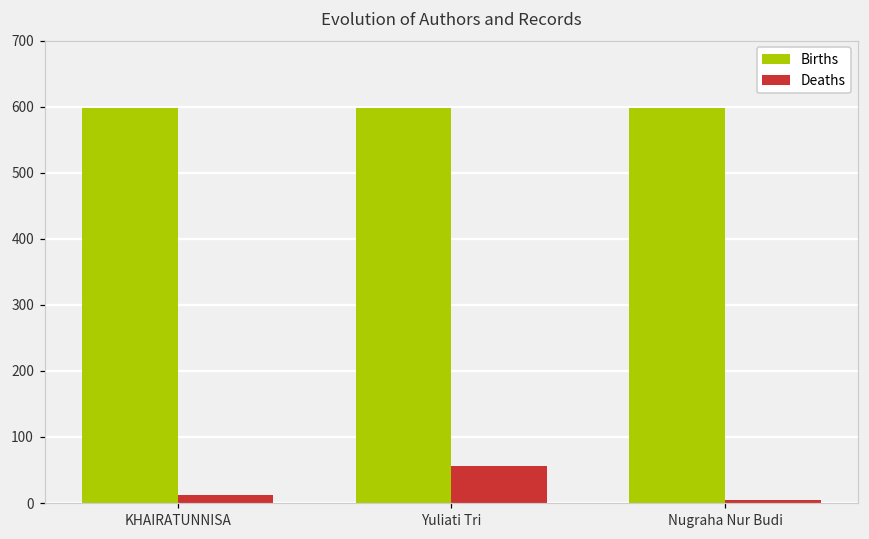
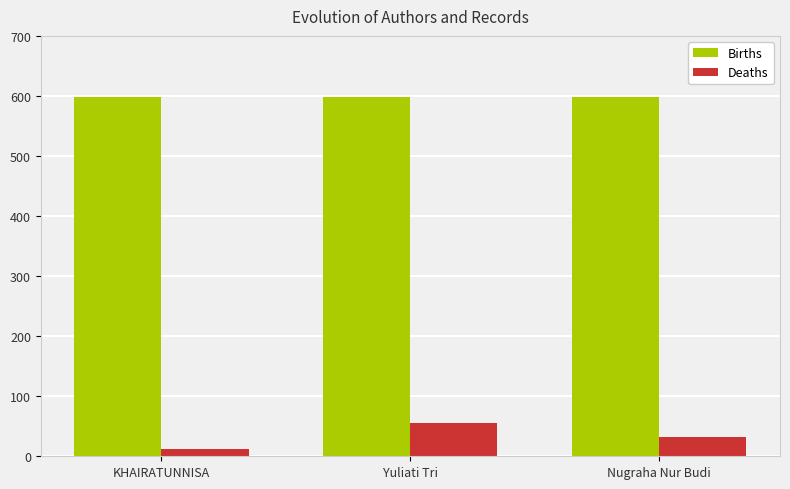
Deaths, Nugraha Nur Budi: 0 -> 30
